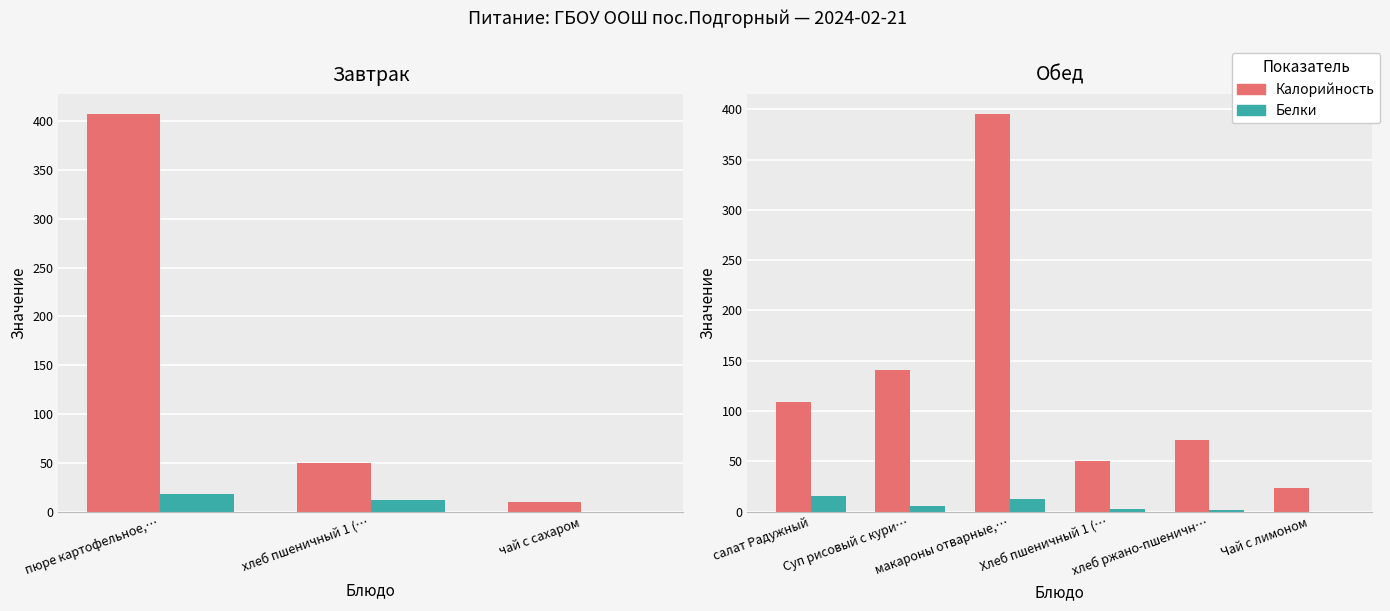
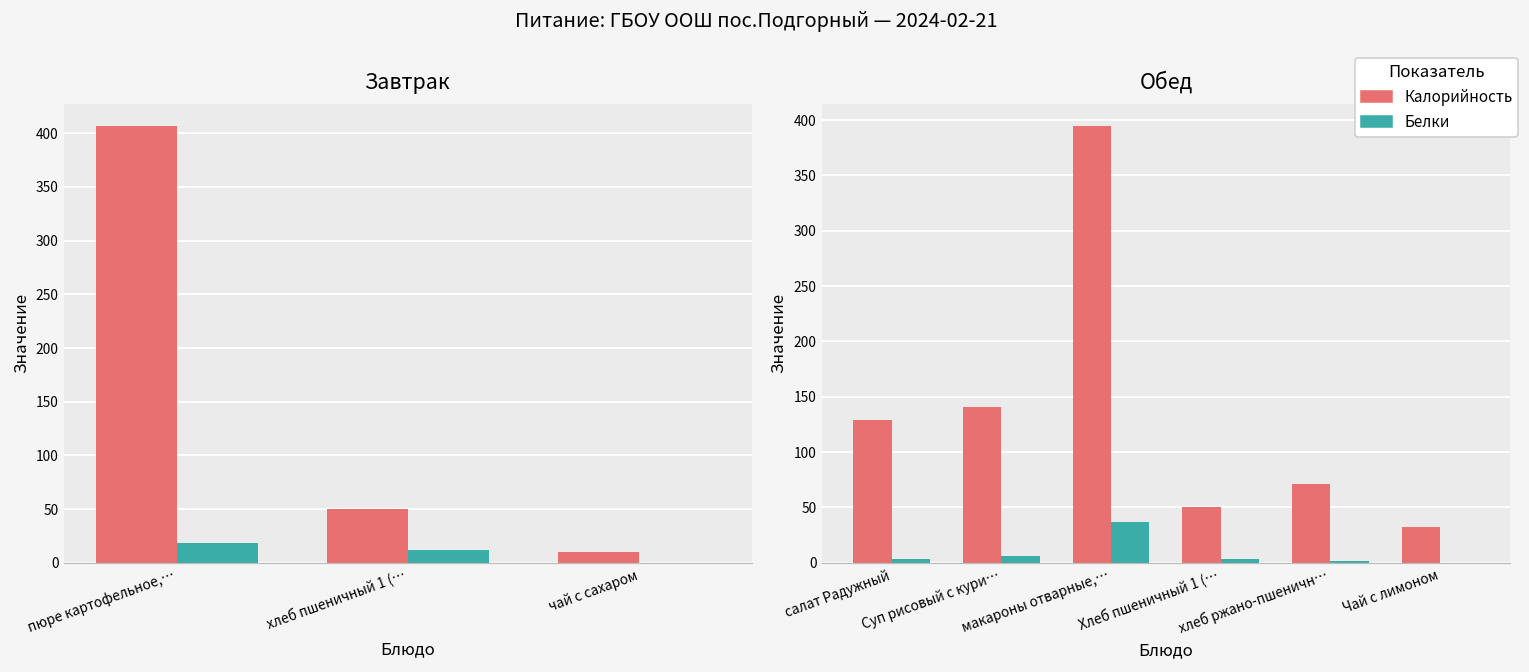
Обед, Калорийность, салат Радужный: 109 -> 129
Обед, Белки, салат Радужный: 16 -> 3
Обед, Белки, макароны отварные,…: 13 -> 37
Обед, Калорийность, Чай с лимоном: 24 -> 32
